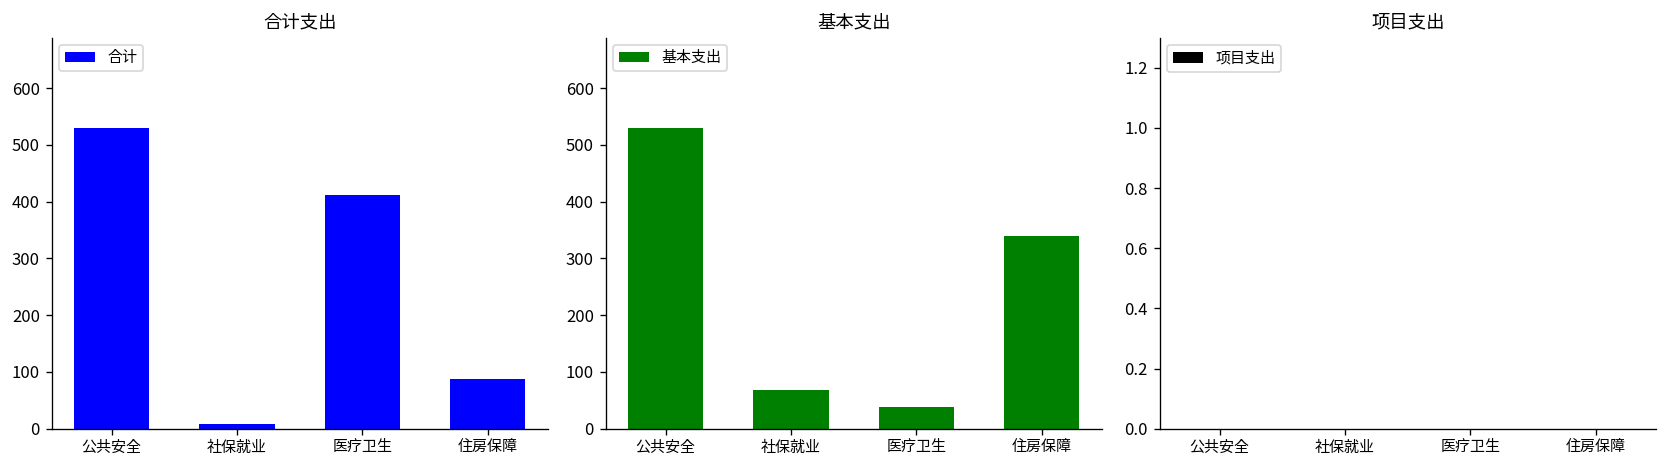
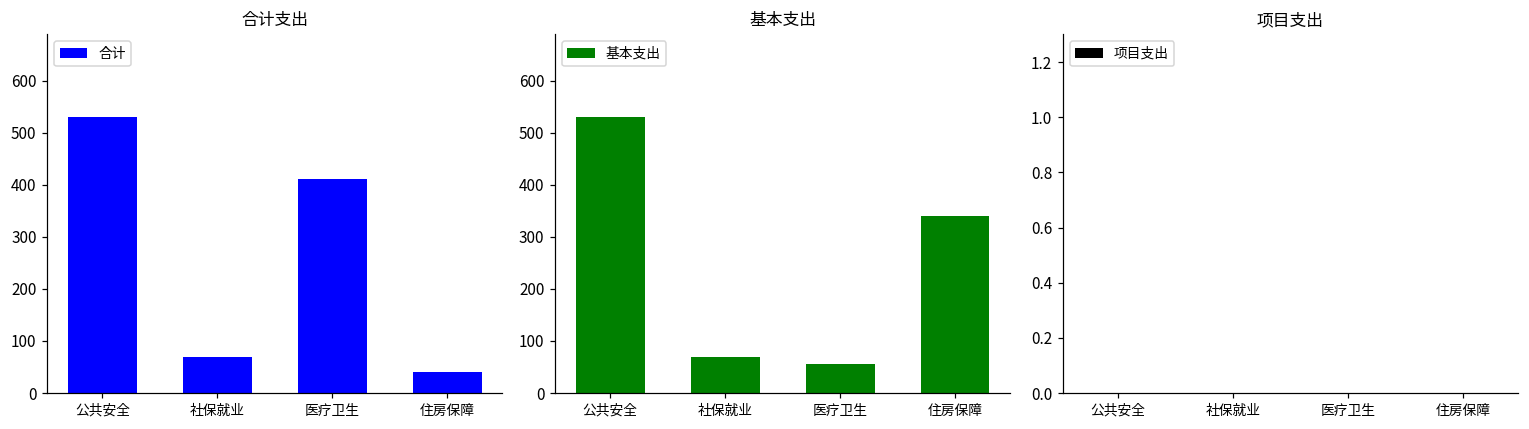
合计支出, 社保就业: 10 -> 70
合计支出, 住房保障: 90 -> 40
基本支出, 医疗卫生: 40 -> 60
